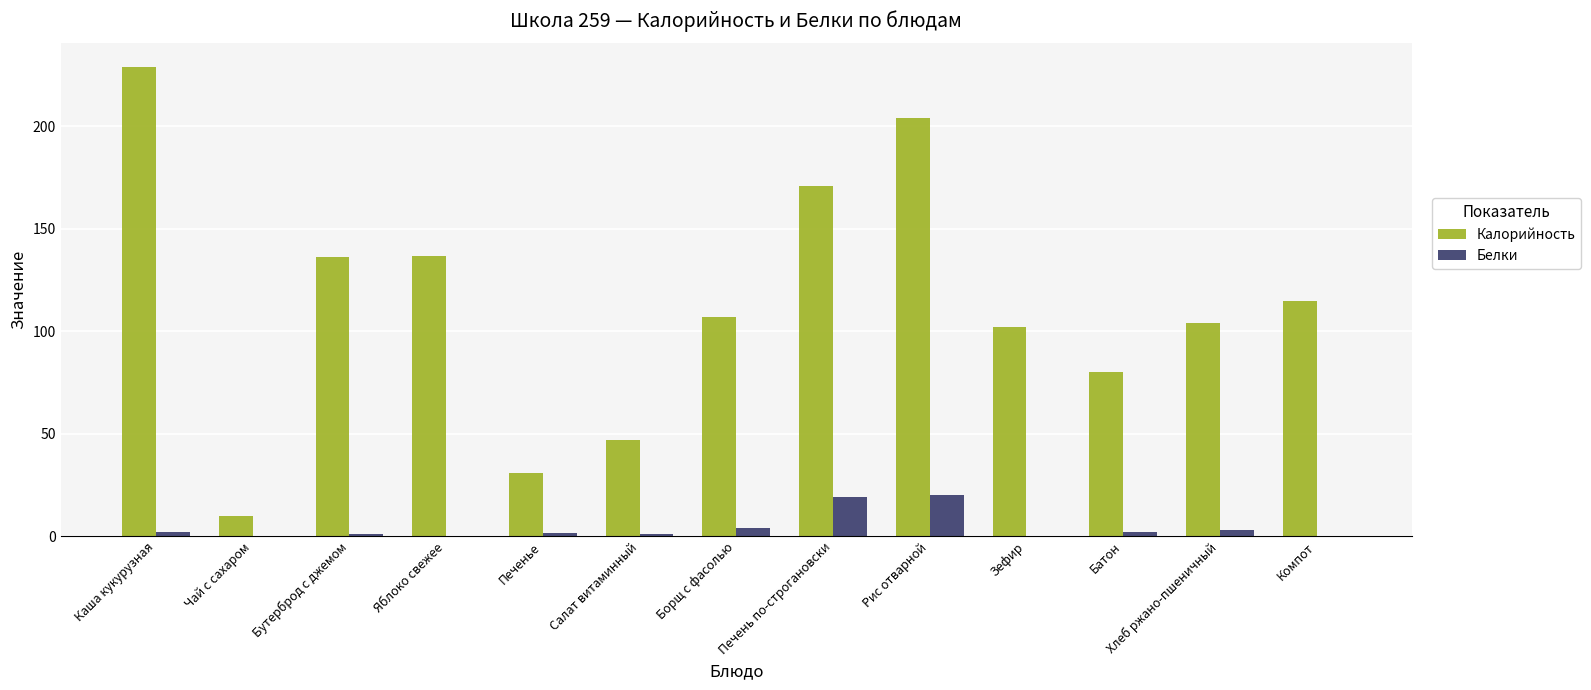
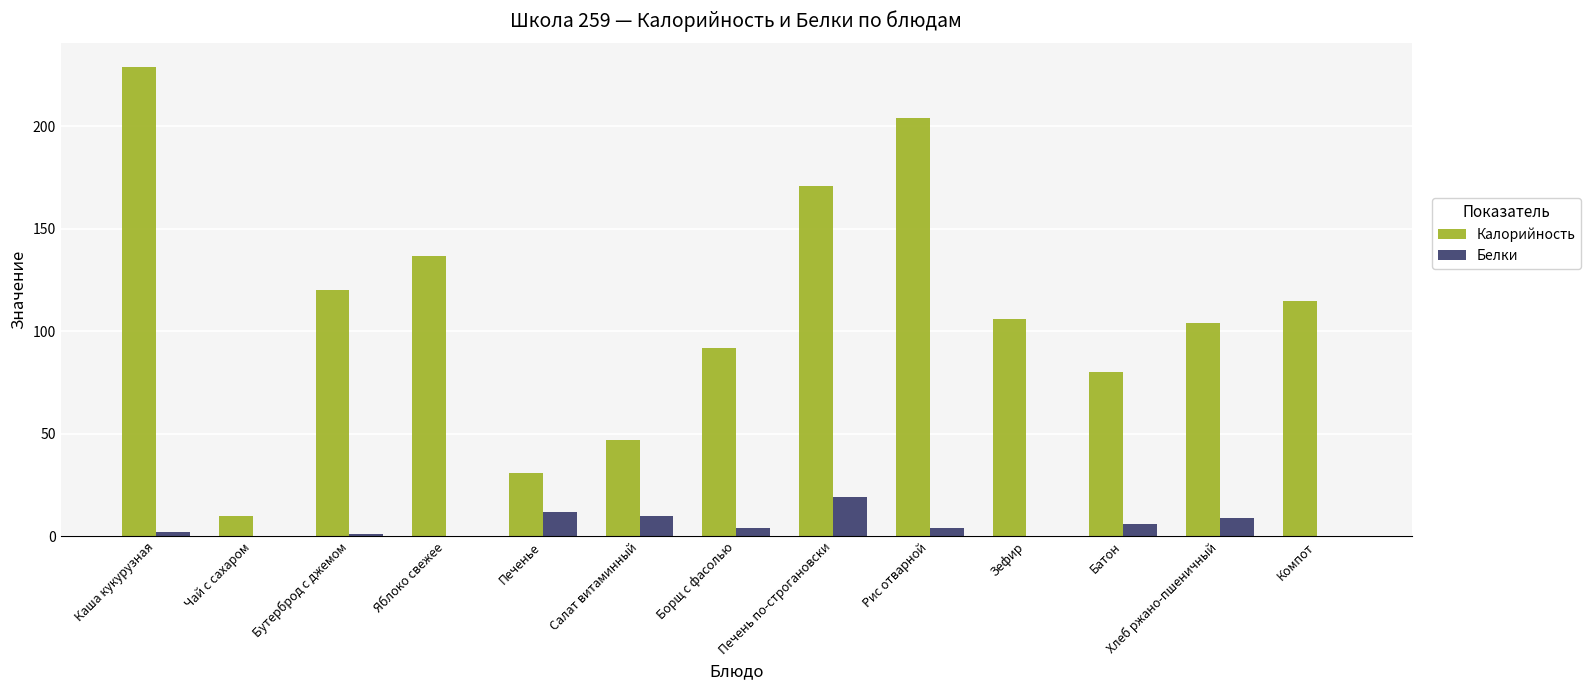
Калорийность, Бутерброд с джемом: 136 -> 120
Белки, Печенье: 2 -> 12
Белки, Салат витаминный: 1 -> 10
Калорийность, Борщ с фасолью: 107 -> 92
Белки, Рис отварной: 20 -> 4
Калорийность, Зефир: 102 -> 106
Белки, Батон: 2 -> 6
Белки, Хлеб ржано-пшеничный: 3 -> 9
